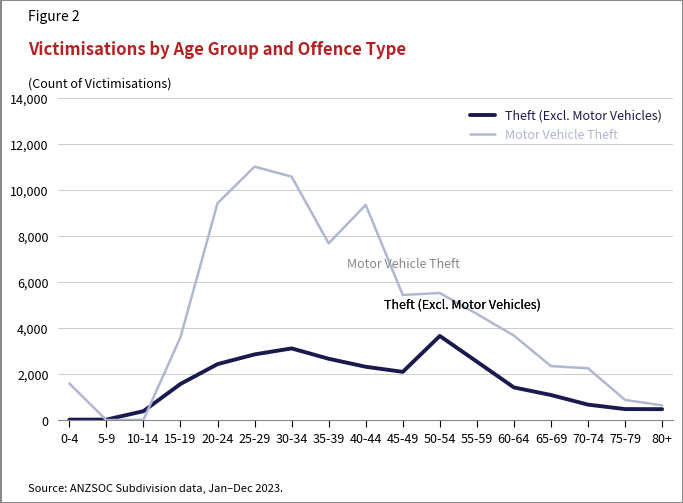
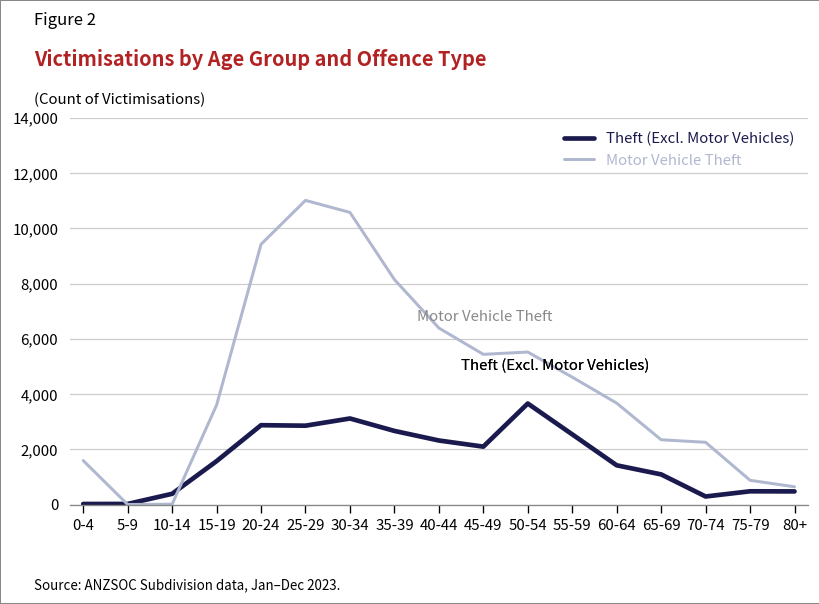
Theft (Excl. Motor Vehicles), 20-24: 2,400 -> 2,900
Motor Vehicle Theft, 35-39: 7,700 -> 8,100
Motor Vehicle Theft, 40-44: 9,300 -> 6,400
Theft (Excl. Motor Vehicles), 70-74: 700 -> 300
